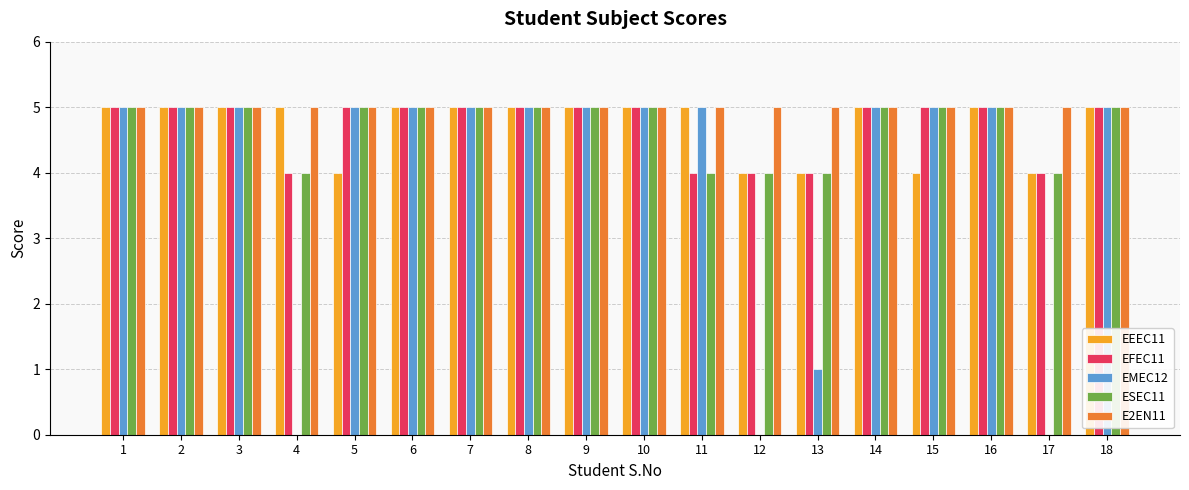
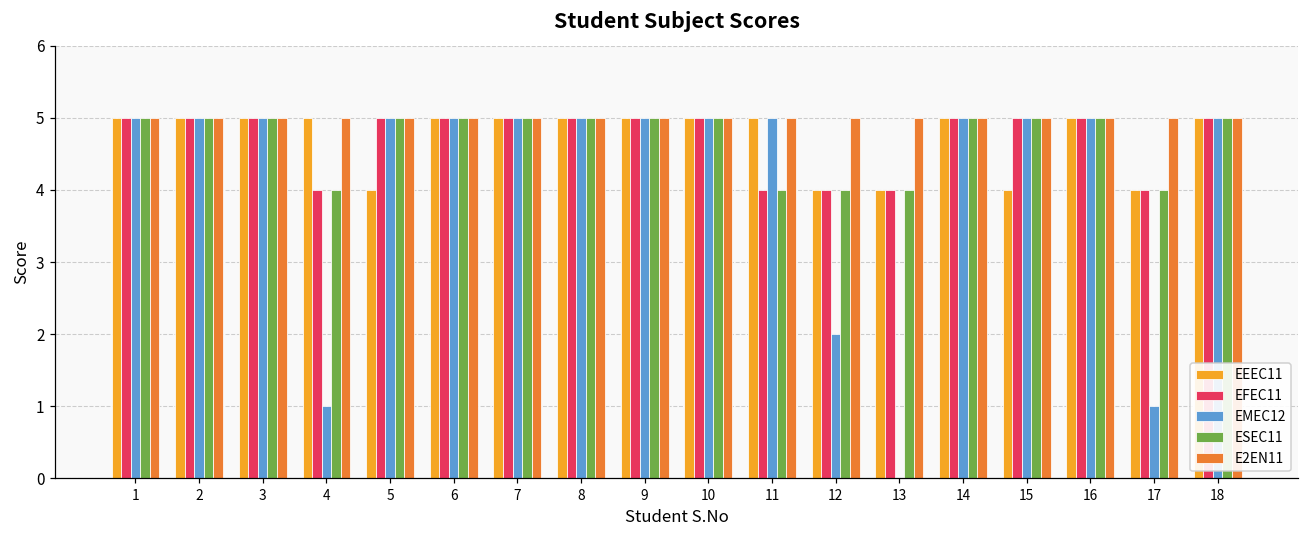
EMEC12, 4: 0 -> 1
EMEC12, 12: 0 -> 2
EMEC12, 13: 1 -> 0
EMEC12, 17: 0 -> 1
